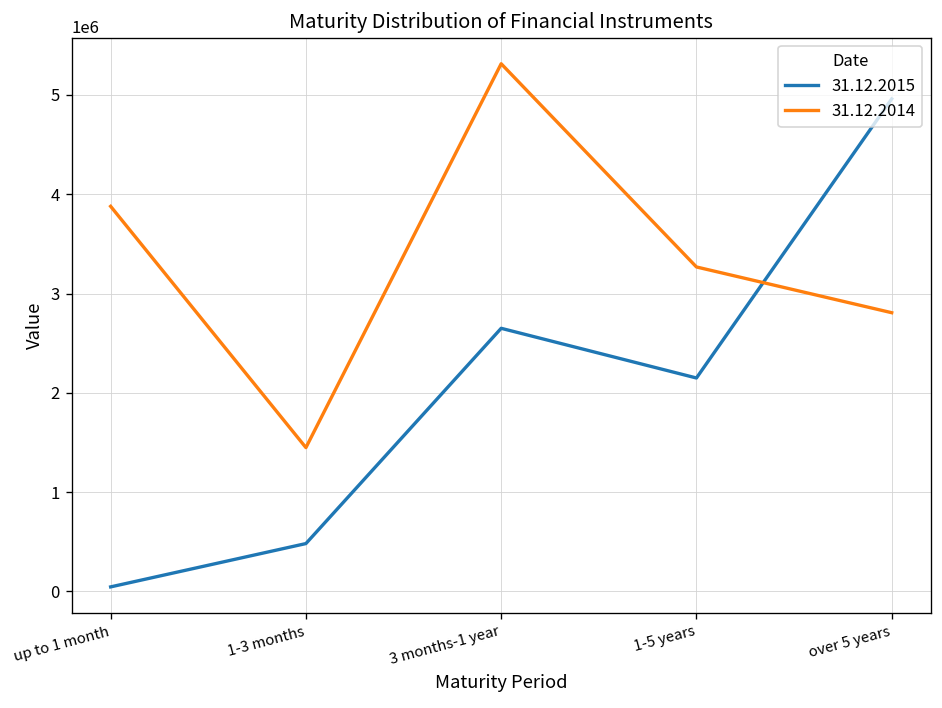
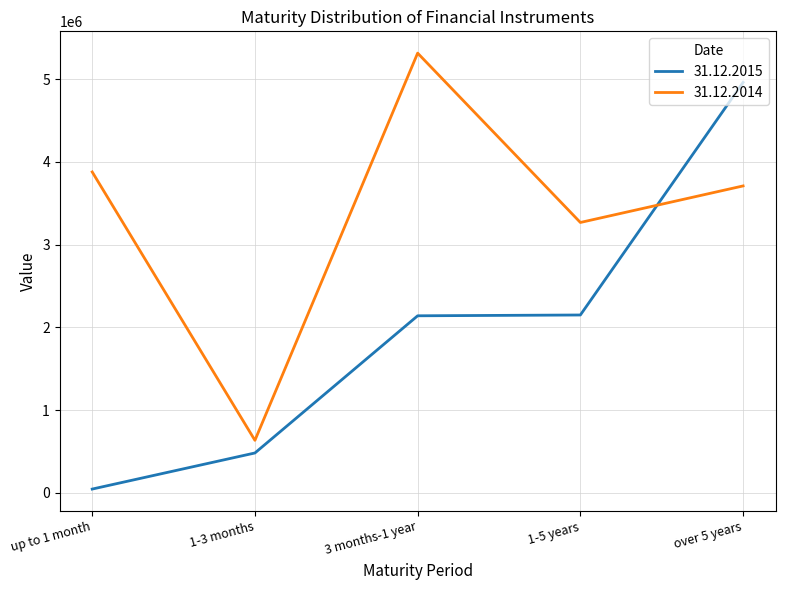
31.12.2014, 1-3 months: 1400000 -> 600000
31.12.2015, 3 months-1 year: 2600000 -> 2100000
31.12.2014, over 5 years: 2800000 -> 3700000
